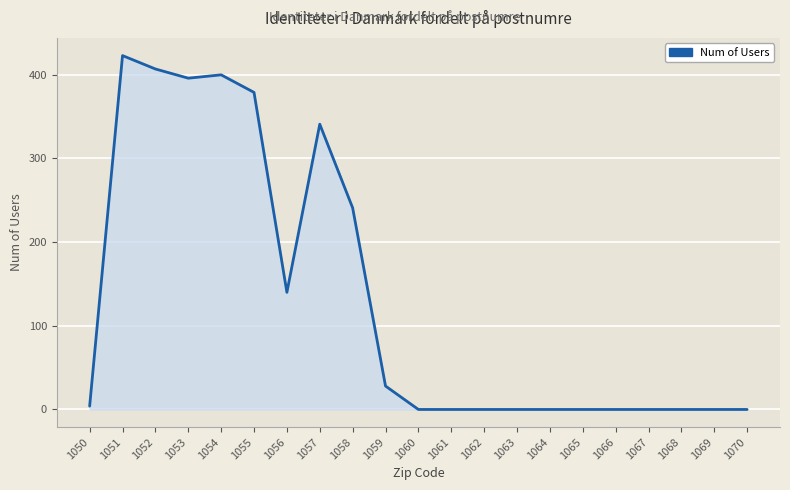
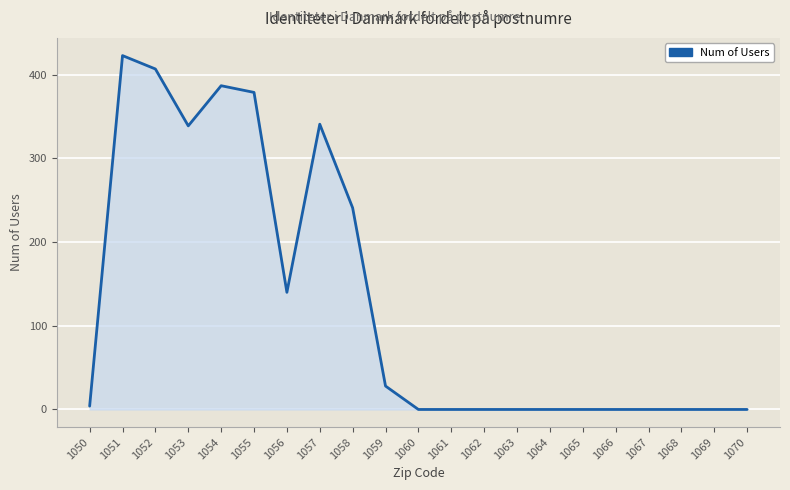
1053: 400 -> 340
1054: 400 -> 390
